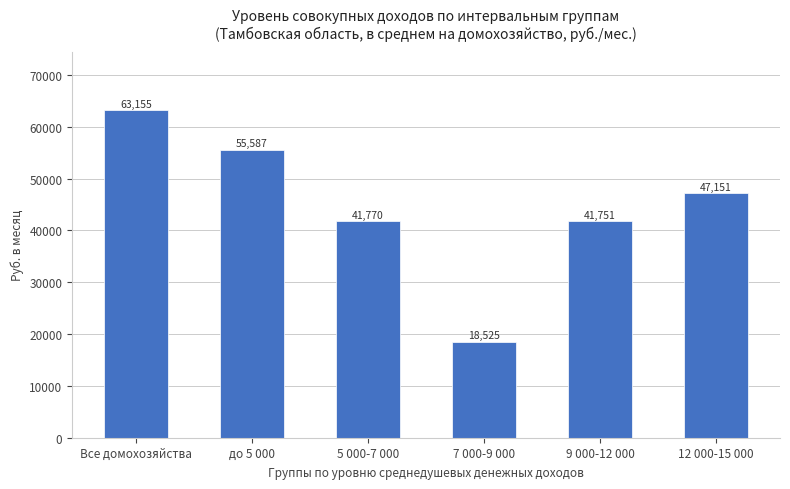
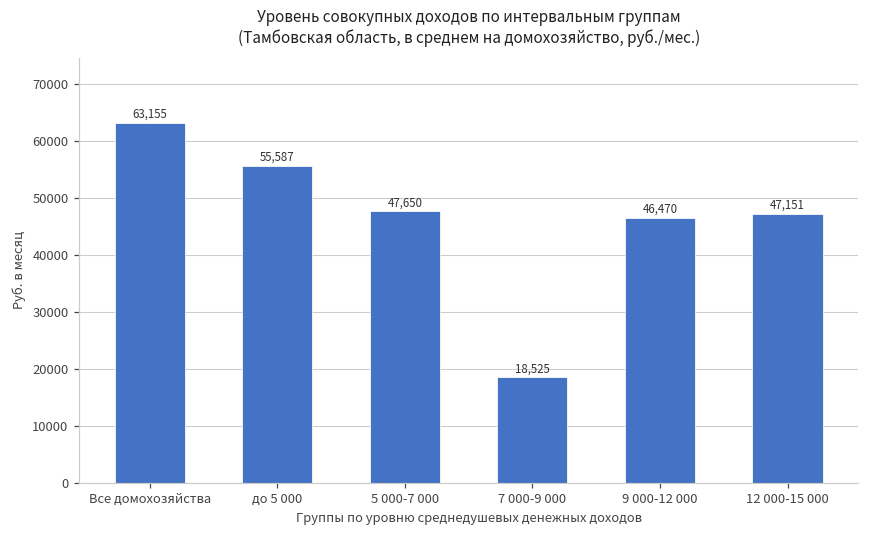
5 000-7 000: 41,770 -> 47,650
9 000-12 000: 41,751 -> 46,470
